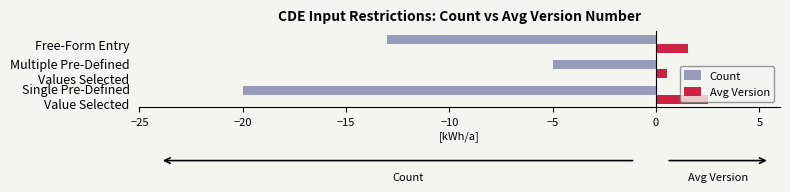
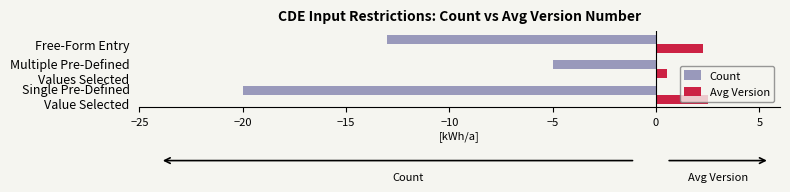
Avg Version, Free-Form Entry: 1.5 -> 2.3
